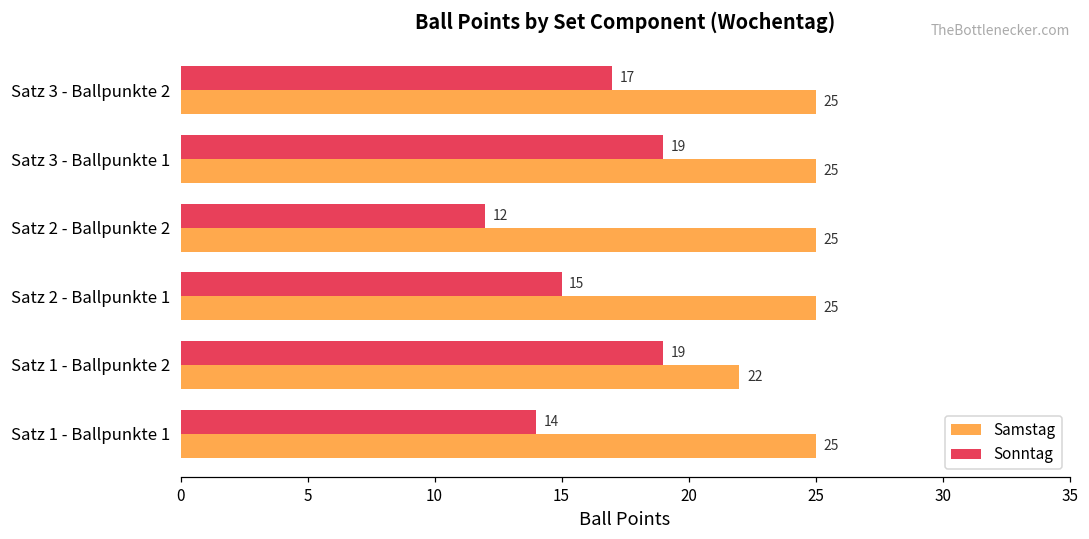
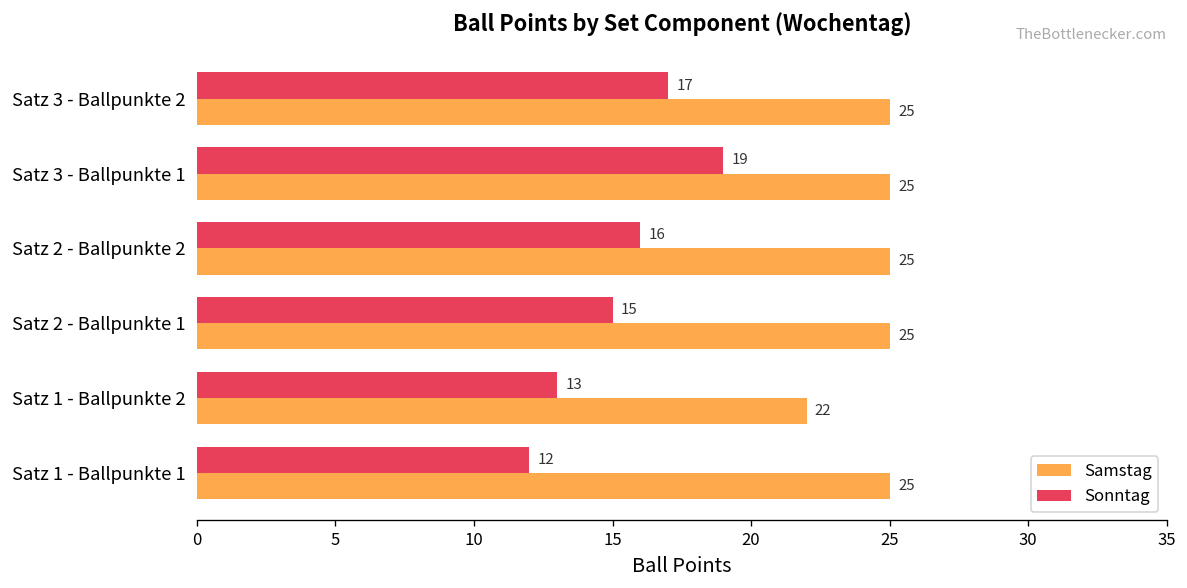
Sonntag, Satz 2 - Ballpunkte 2: 12 -> 16
Sonntag, Satz 1 - Ballpunkte 2: 19 -> 13
Sonntag, Satz 1 - Ballpunkte 1: 14 -> 12
